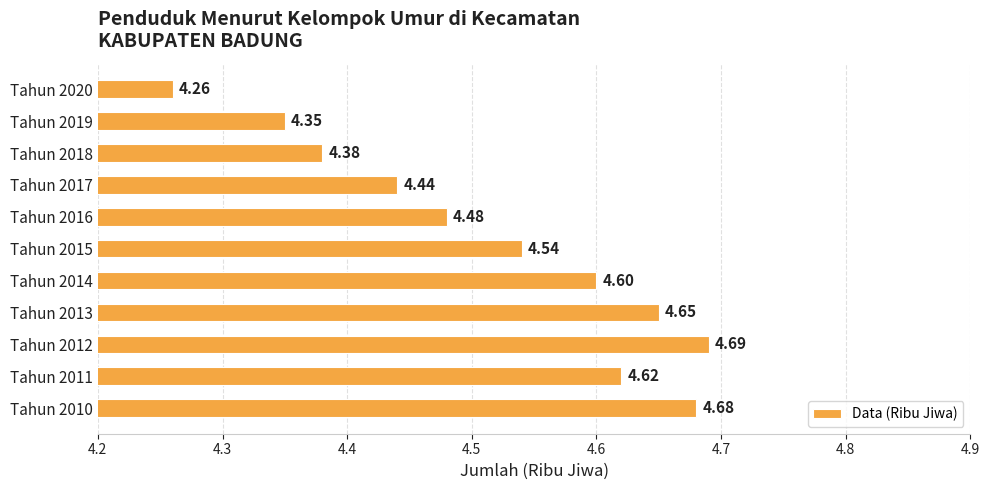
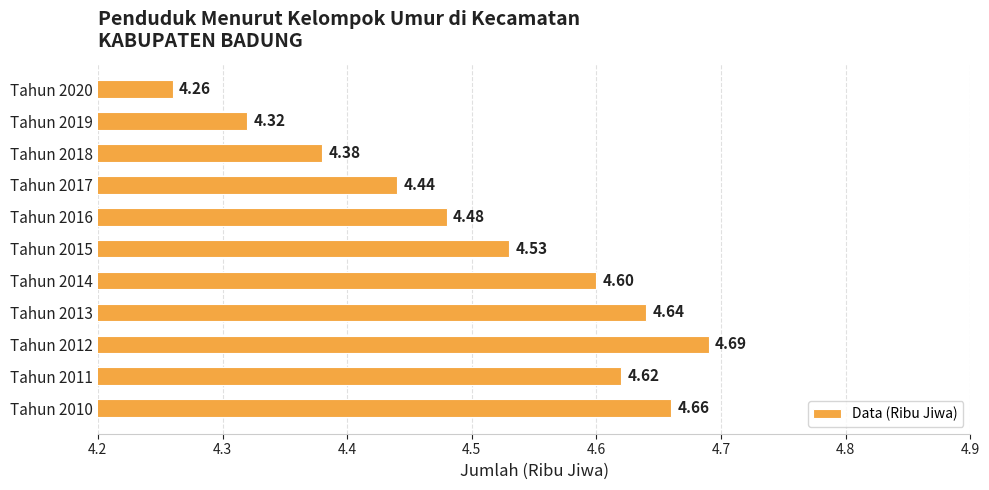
Tahun 2019: 4.35 -> 4.32
Tahun 2015: 4.54 -> 4.53
Tahun 2013: 4.65 -> 4.64
Tahun 2010: 4.68 -> 4.66
